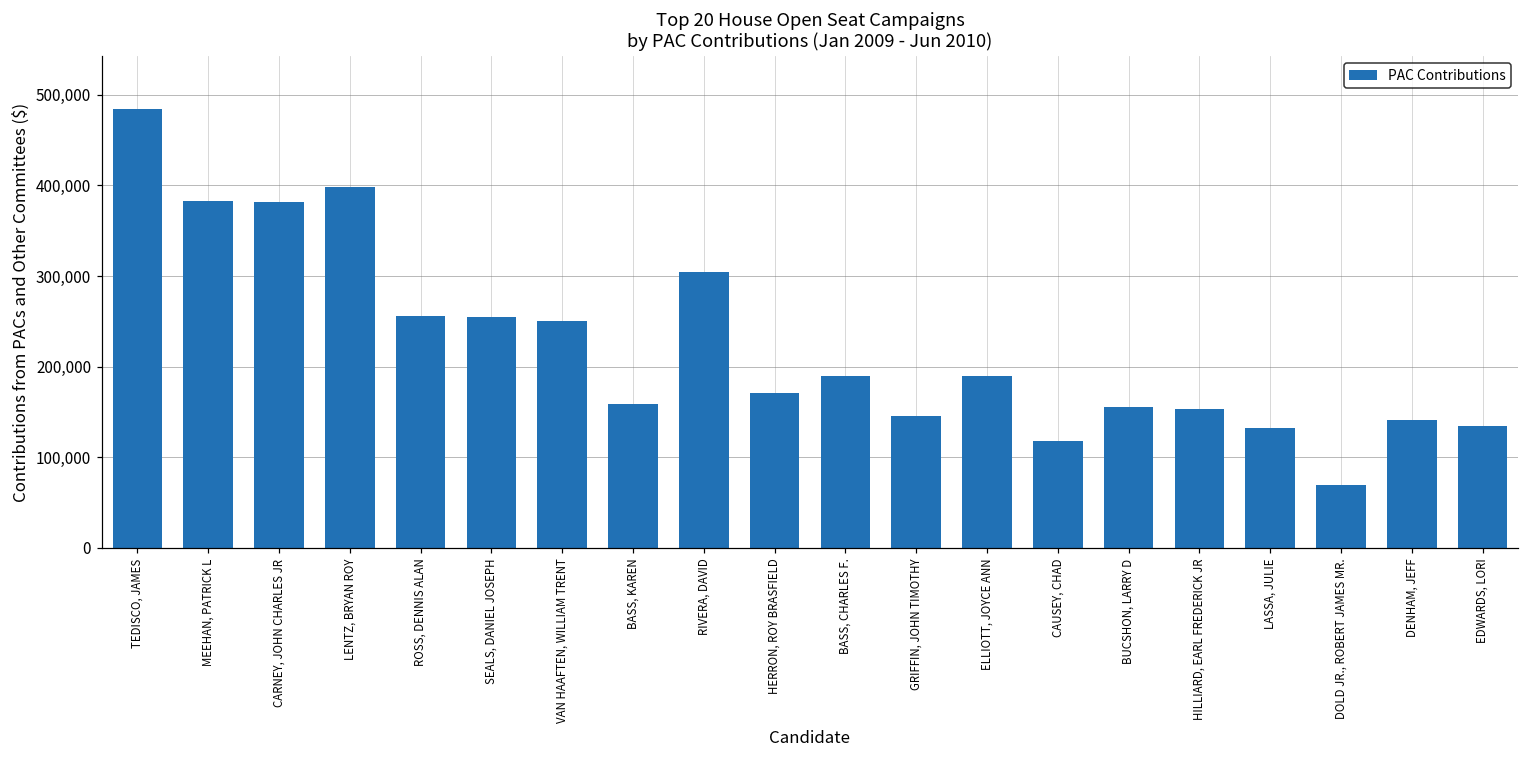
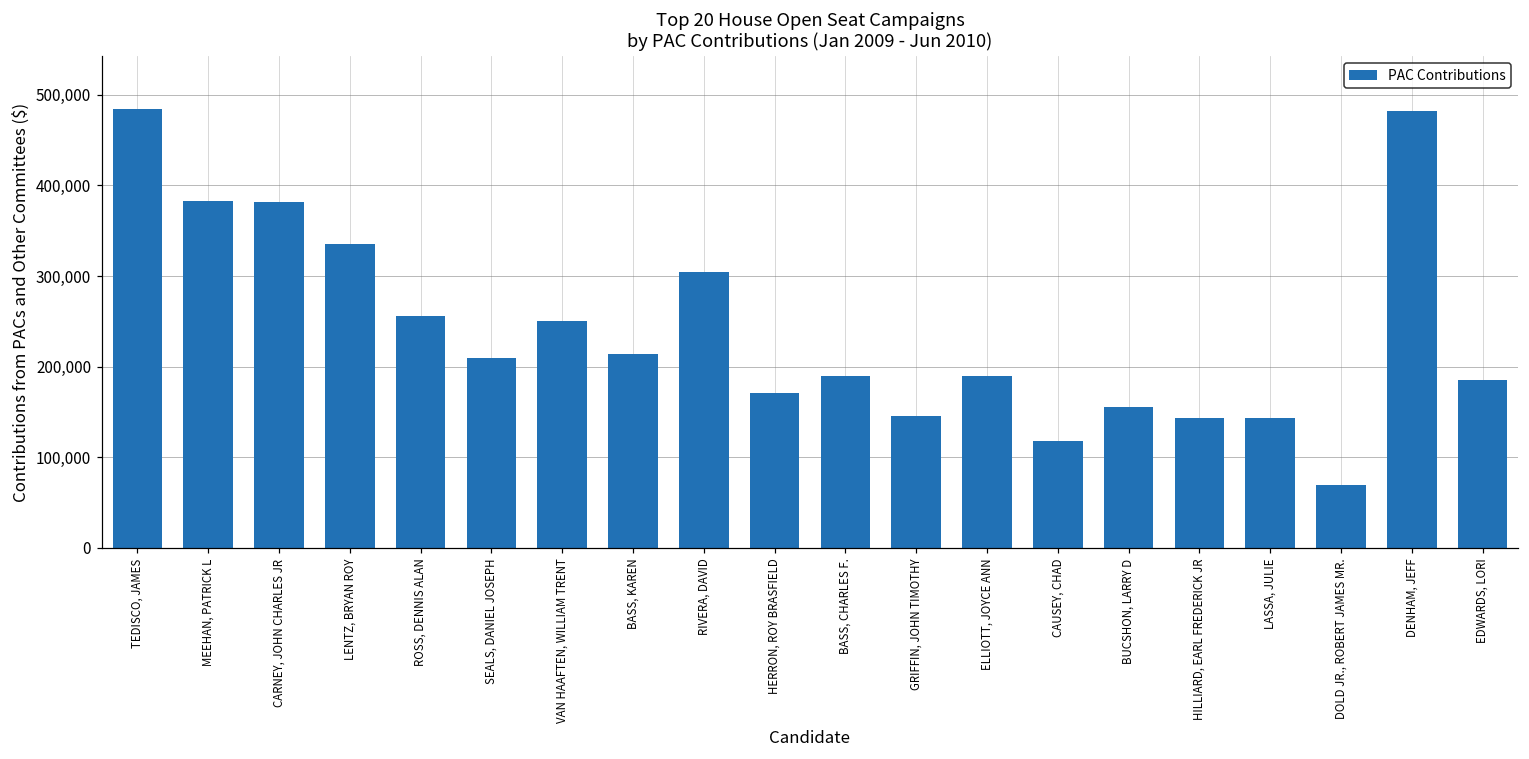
LENTZ, BRYAN ROY: 400,000 -> 340,000
SEALS, DANIEL JOSEPH: 250,000 -> 210,000
BASS, KAREN: 160,000 -> 210,000
HILLIARD, EARL FREDERICK JR: 150,000 -> 140,000
LASSA, JULIE: 130,000 -> 140,000
DENHAM, JEFF: 140,000 -> 480,000
EDWARDS, LORI: 130,000 -> 180,000
